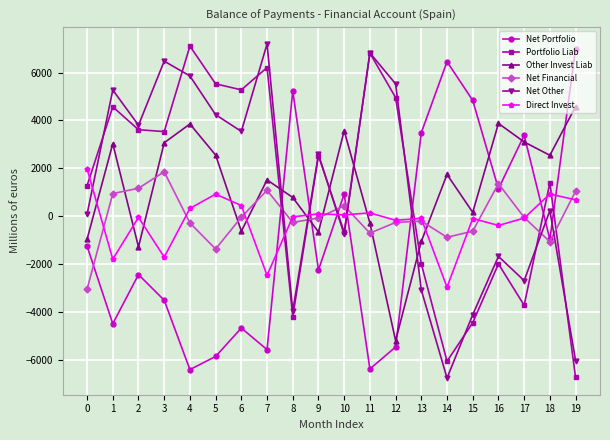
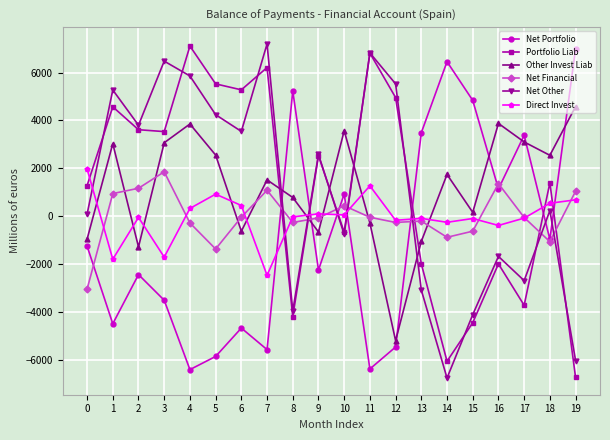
Net Financial, 11: -700 -> 0
Direct Invest, 11: 100 -> 1300
Direct Invest, 14: -3000 -> -200
Direct Invest, 18: 900 -> 500
